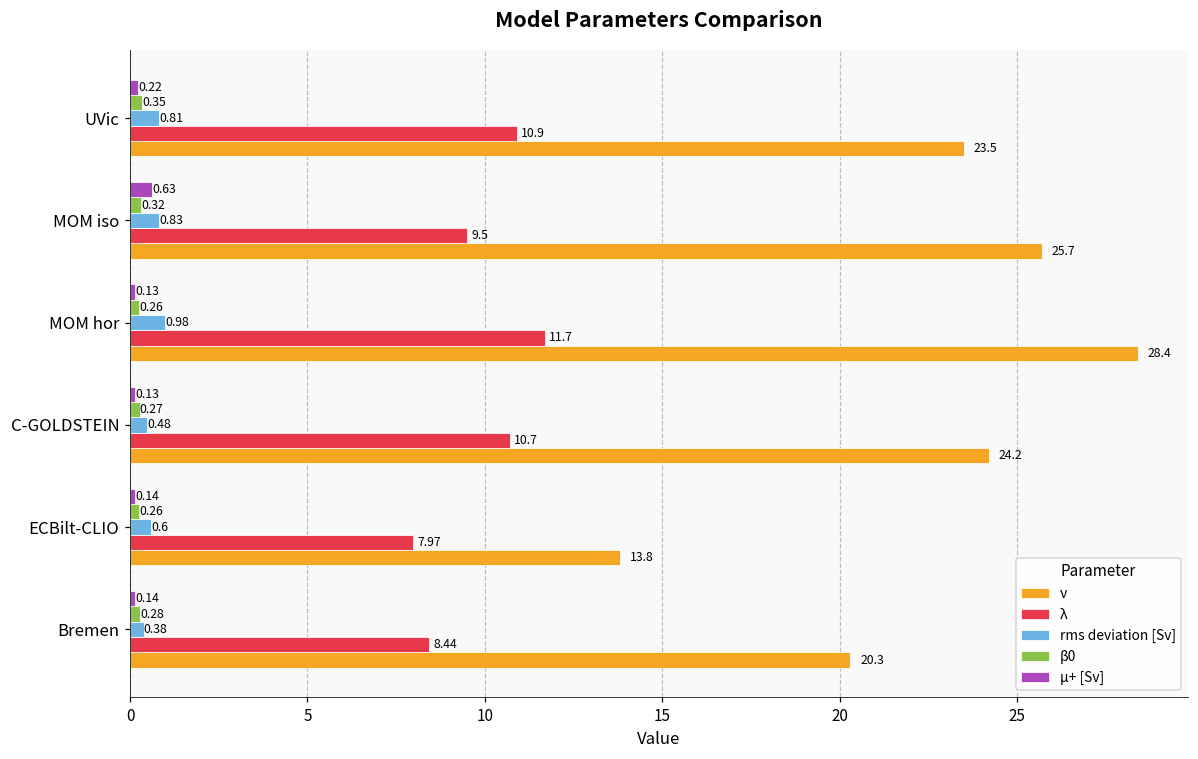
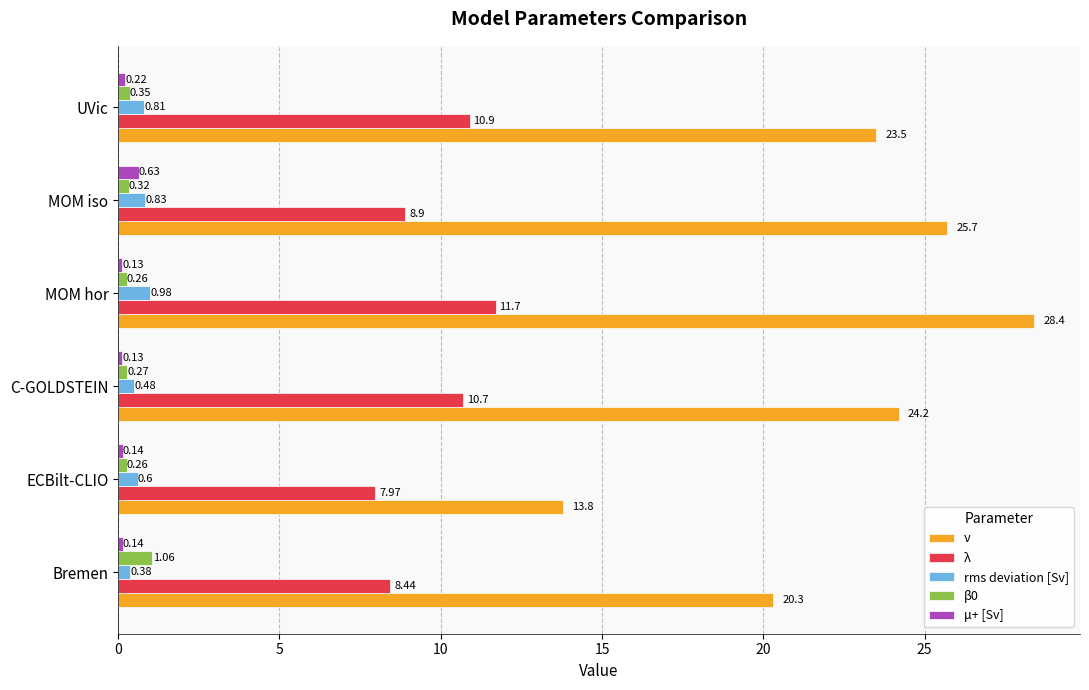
λ, MOM iso: 9.5 -> 8.9
β0, Bremen: 0.28 -> 1.06
